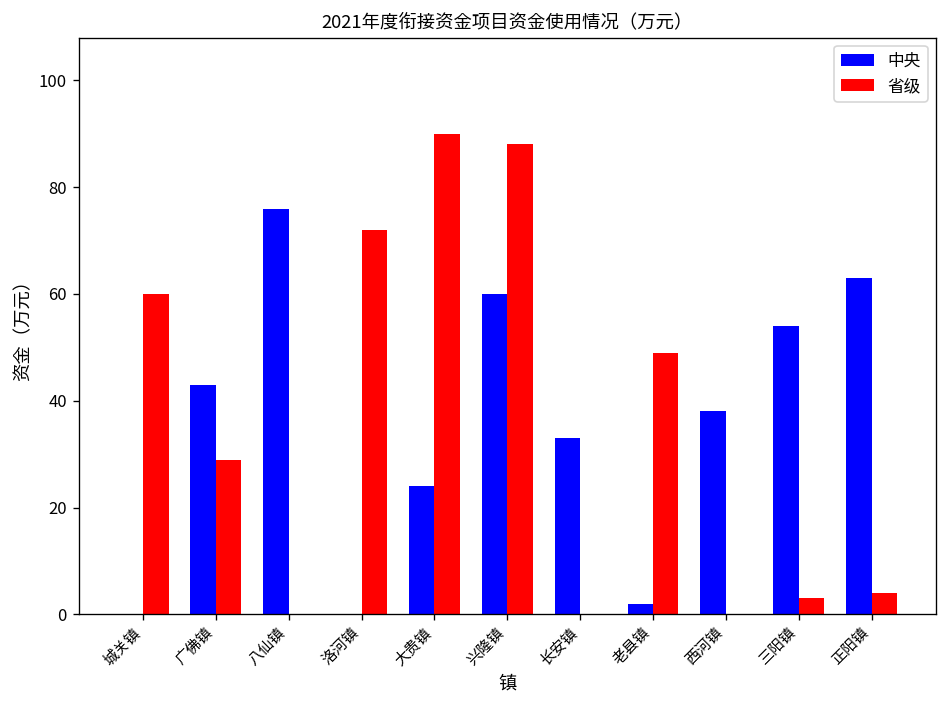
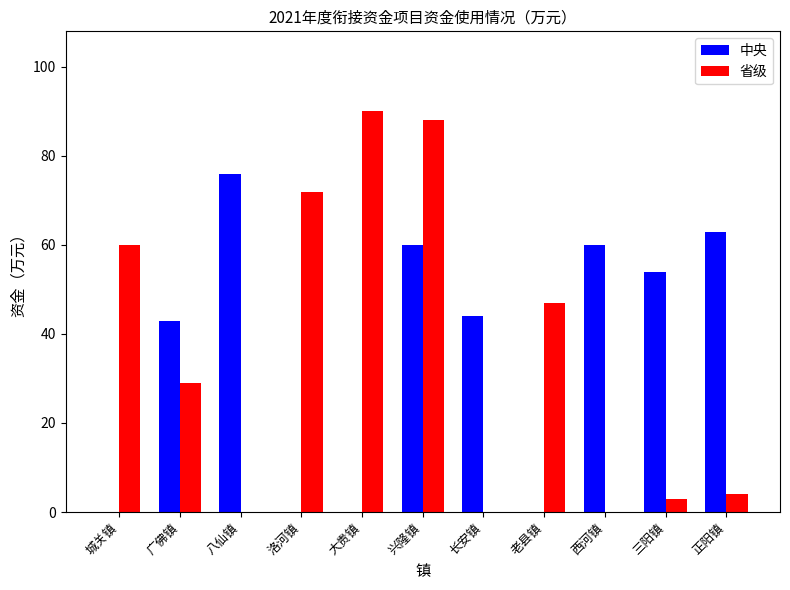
中央, 大贵镇: 24 -> 0
中央, 长安镇: 33 -> 44
中央, 老县镇: 2 -> 0
省级, 老县镇: 49 -> 47
中央, 西河镇: 38 -> 60
